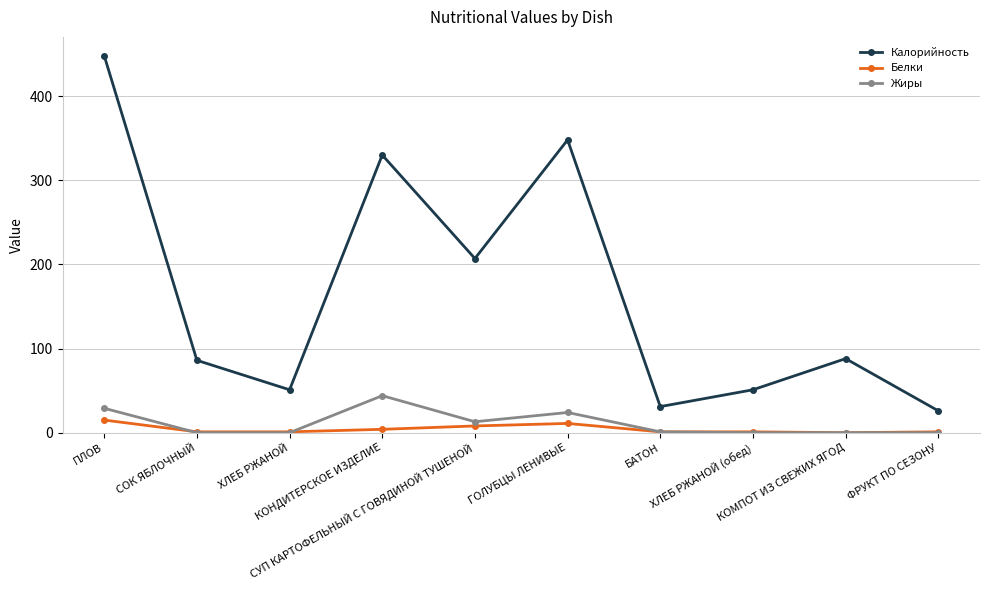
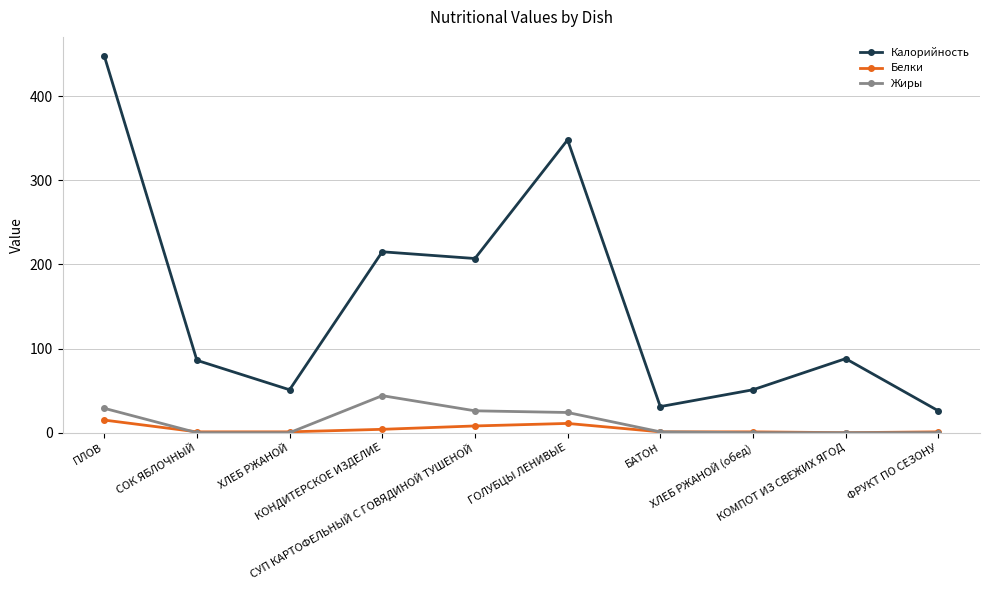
Калорийность, КОНДИТЕРСКОЕ ИЗДЕЛИЕ: 330 -> 220
Жиры, СУП КАРТОФЕЛЬНЫЙ С ГОВЯДИНОЙ ТУШЕНОЙ: 10 -> 30
